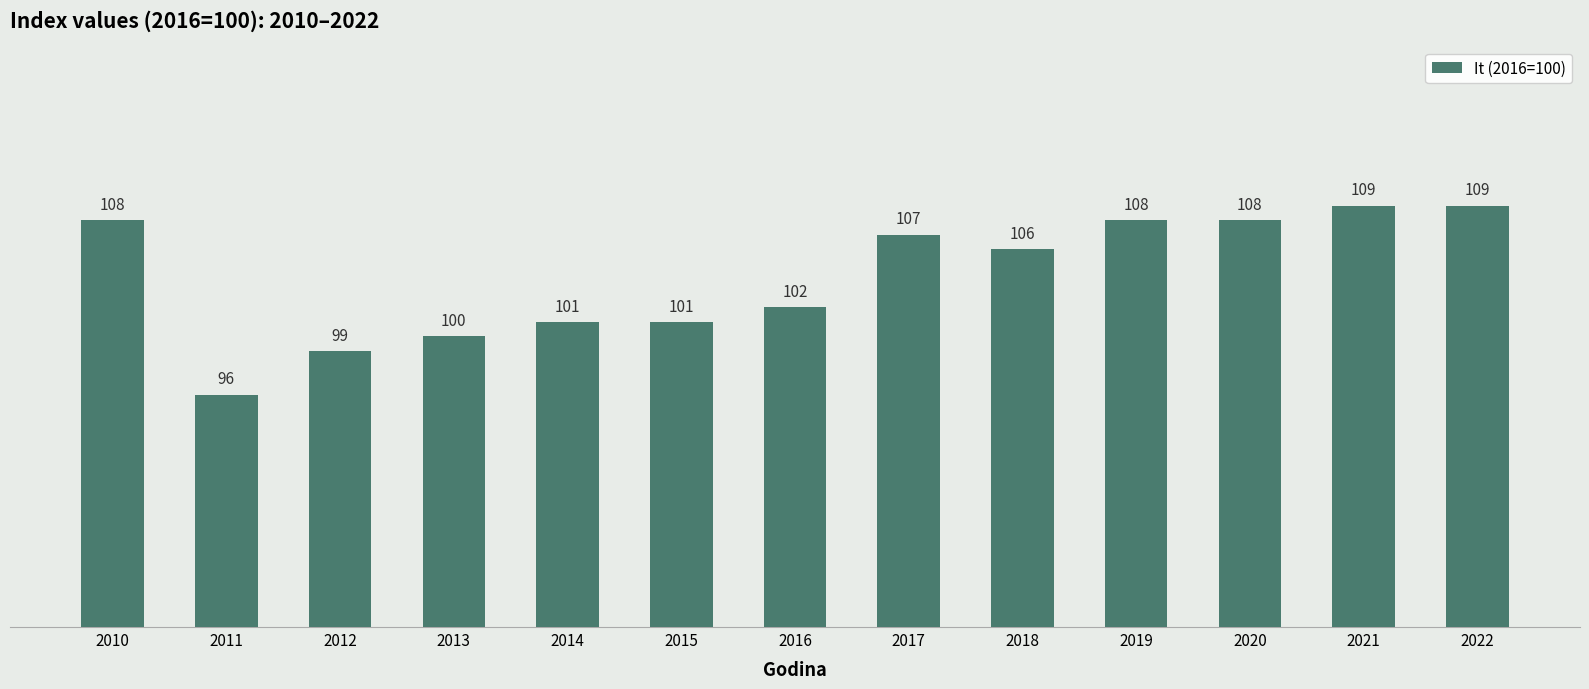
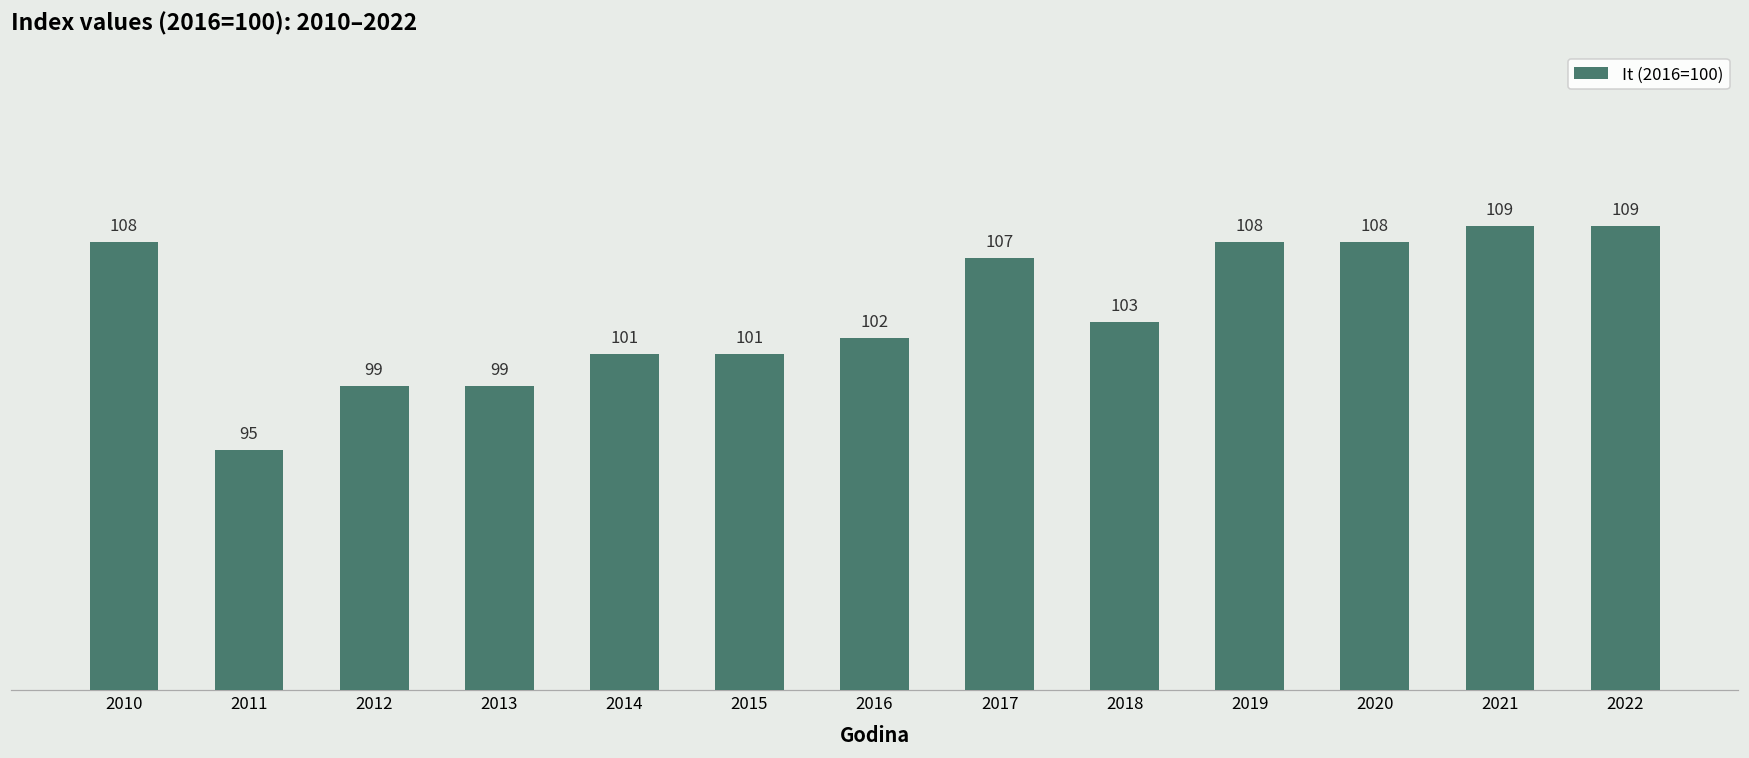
2011: 96 -> 95
2013: 100 -> 99
2018: 106 -> 103
